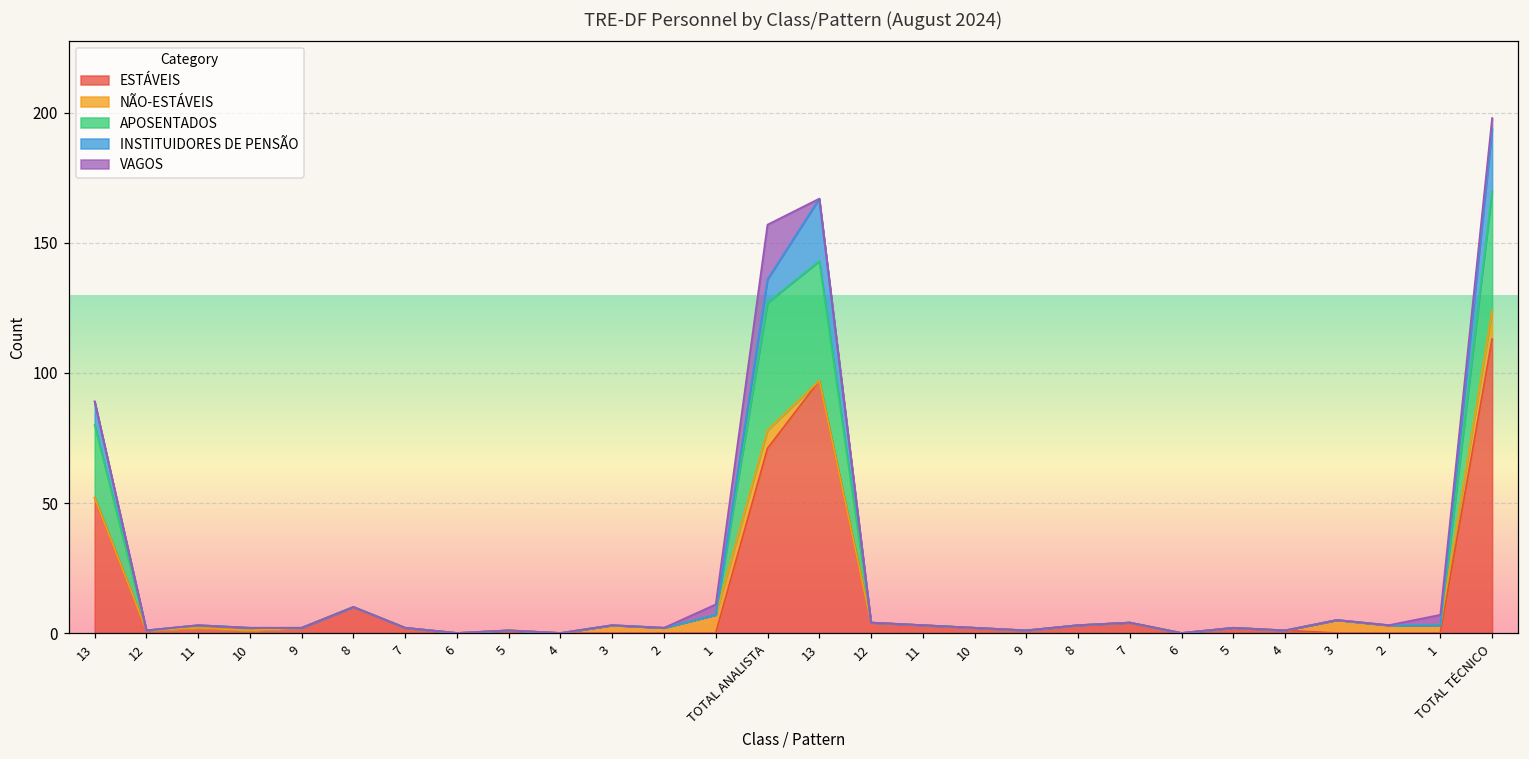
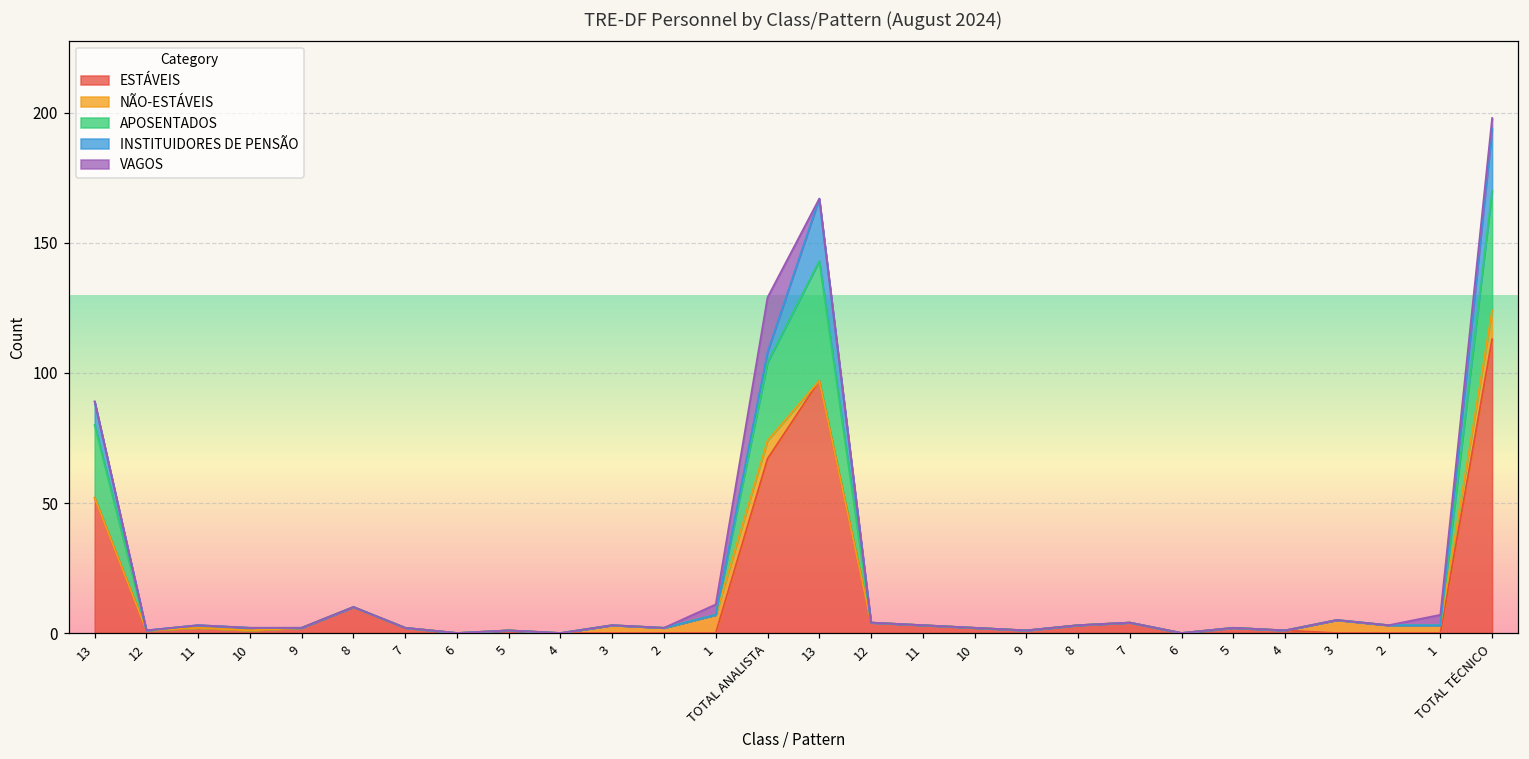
ESTÁVEIS, TOTAL ANALISTA: 71 -> 67
APOSENTADOS, TOTAL ANALISTA: 49 -> 30
INSTITUIDORES DE PENSÃO, TOTAL ANALISTA: 9 -> 4
